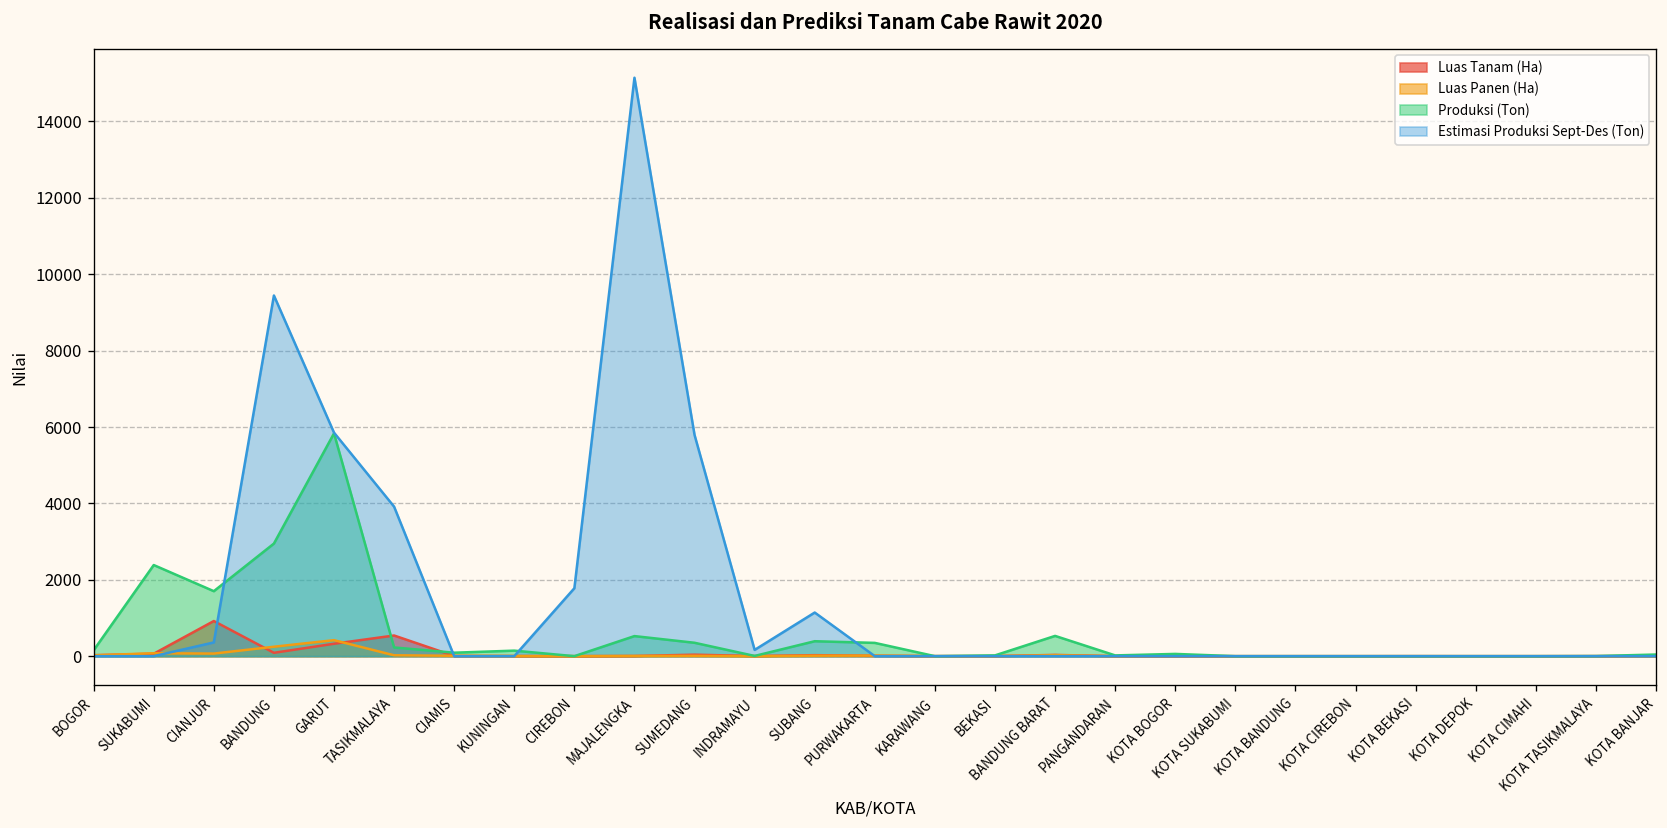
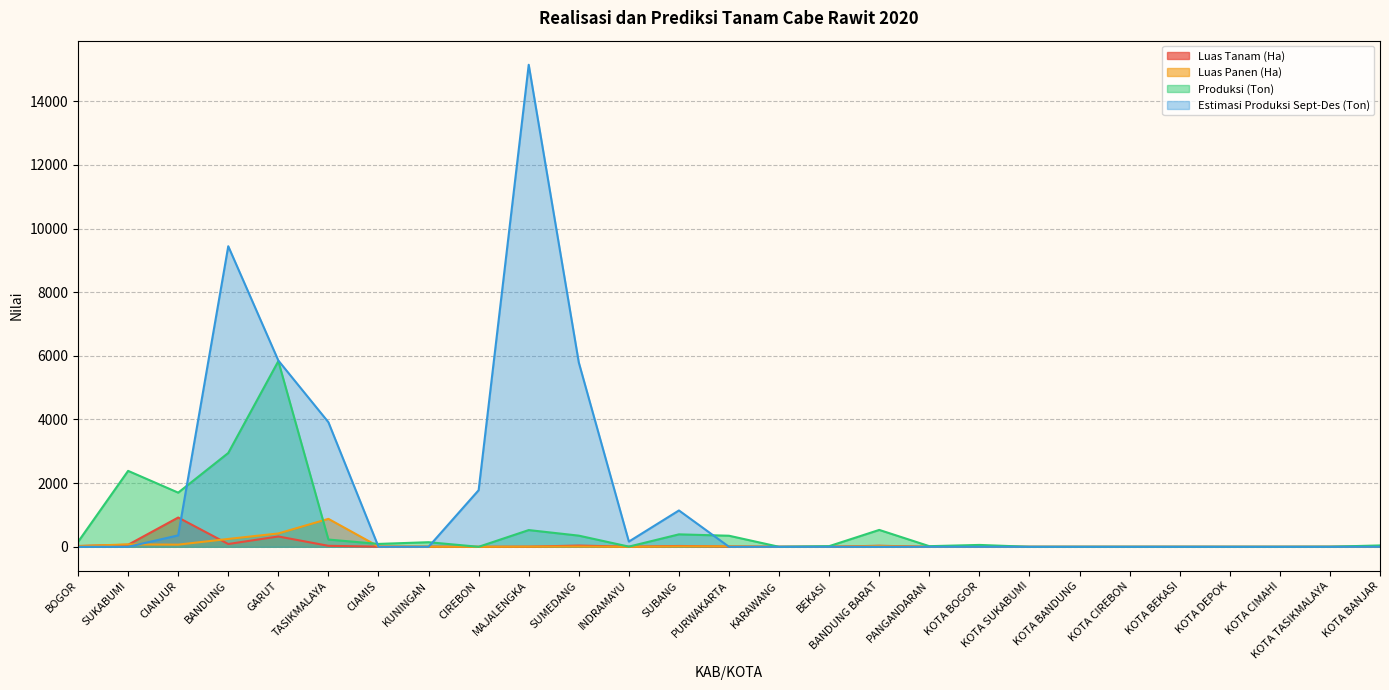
Luas Tanam (Ha), TASIKMALAYA: 500 -> 0
Luas Panen (Ha), TASIKMALAYA: 0 -> 900
